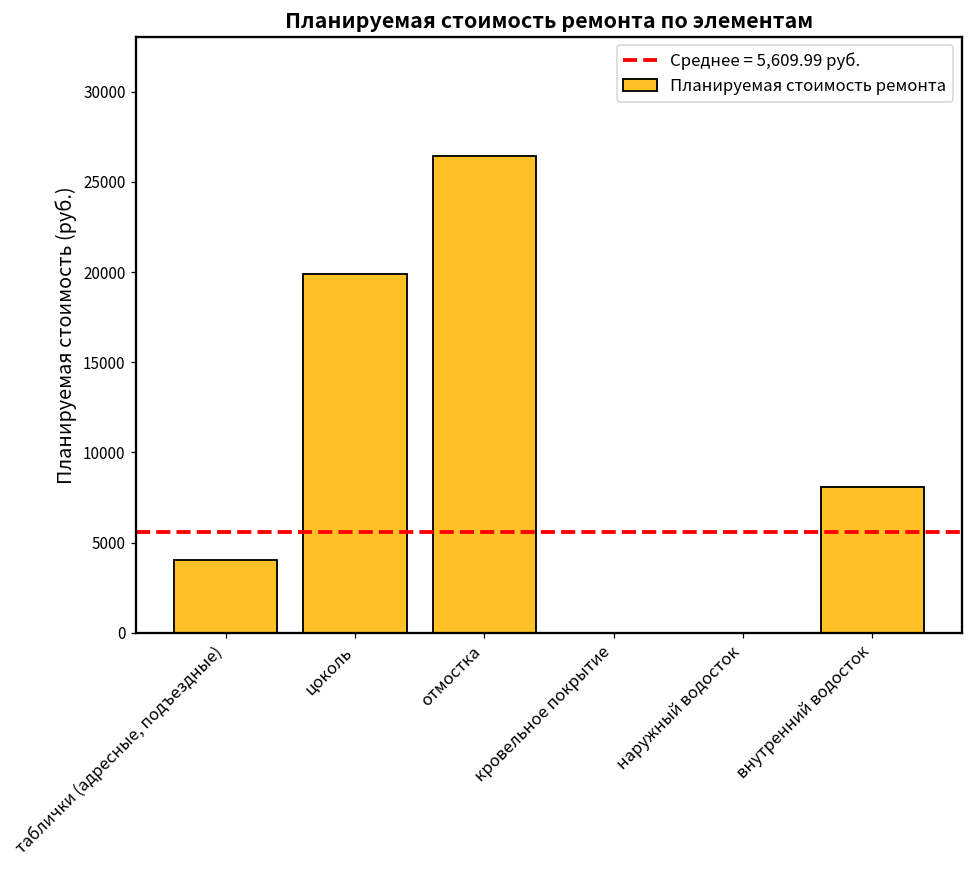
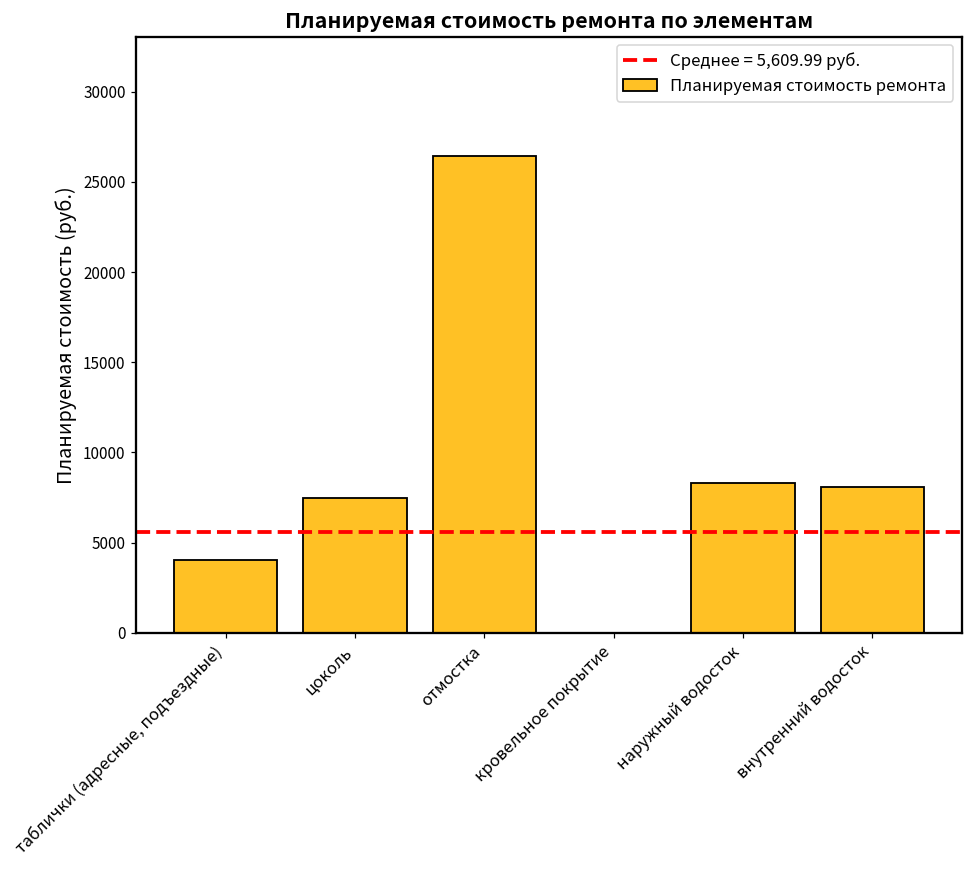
цоколь: 19900 -> 7500
наружный водосток: 0 -> 8300
